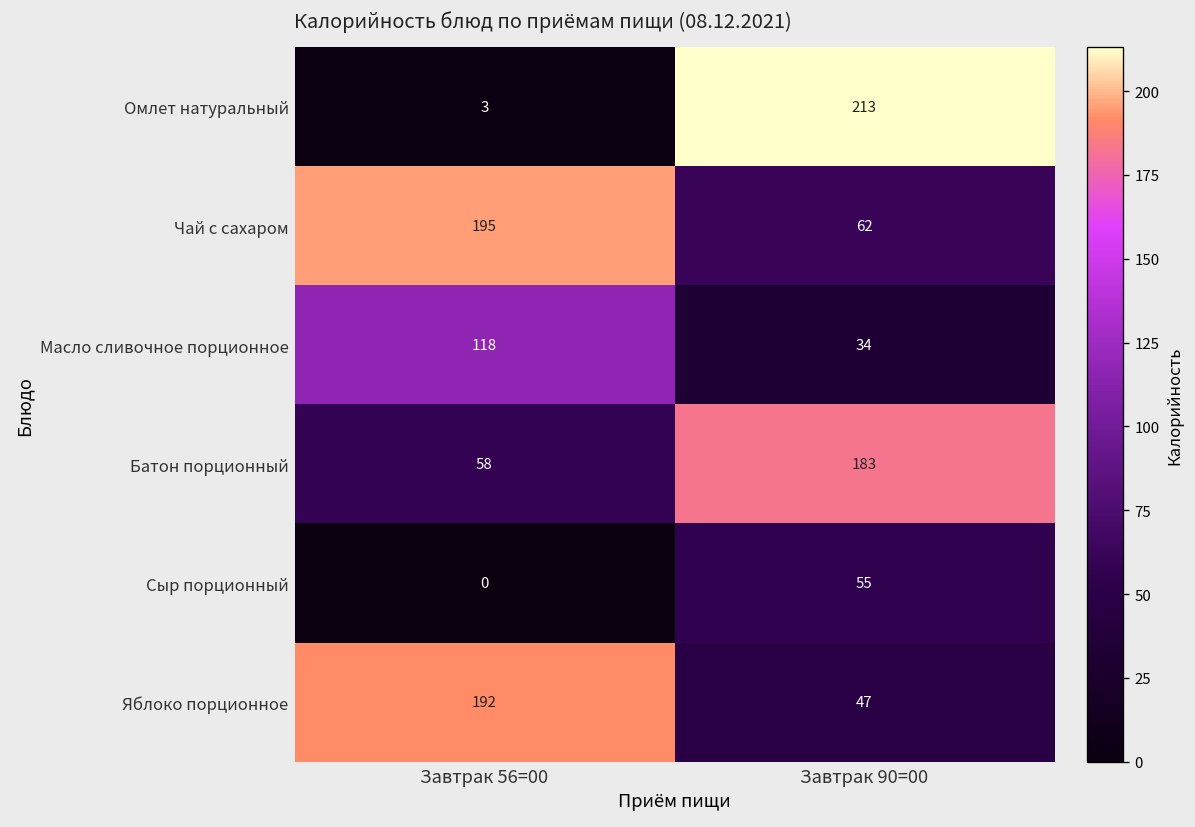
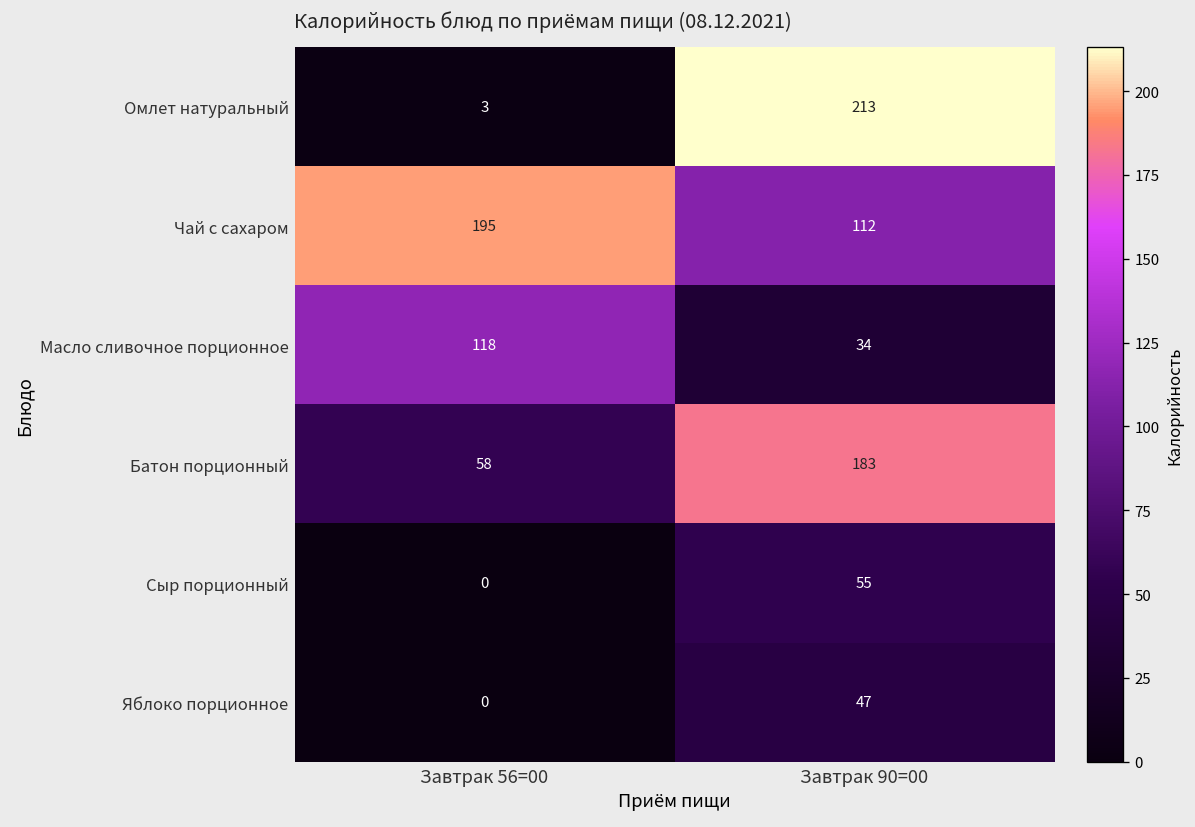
Чай с сахаром, Завтрак 90=00: 62 -> 112
Яблоко порционное, Завтрак 56=00: 192 -> 0
